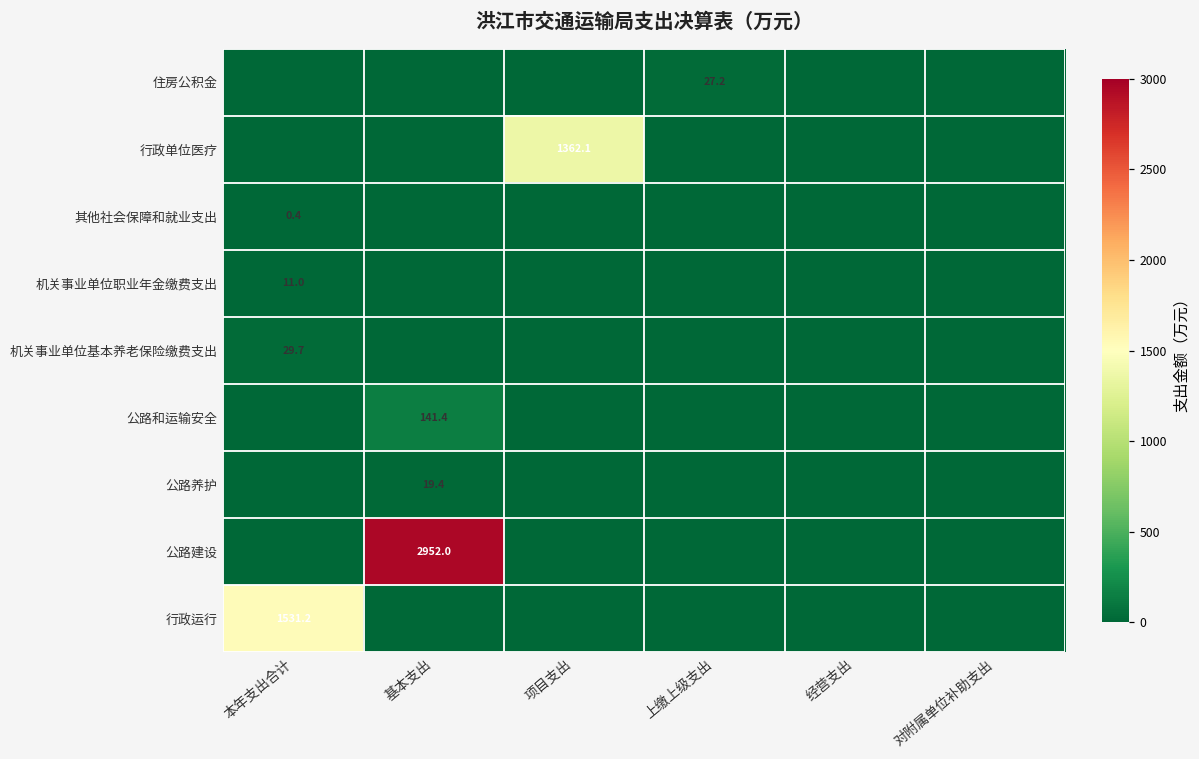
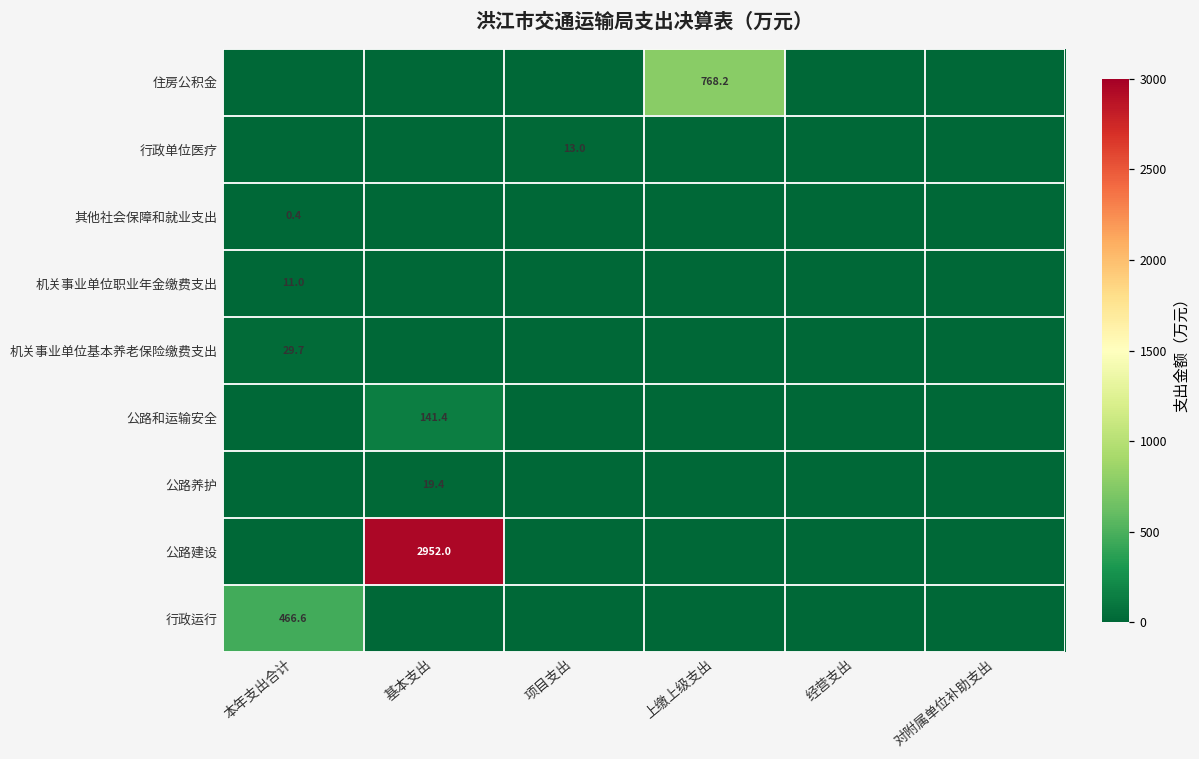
住房公积金, 上缴上级支出: 27.2 -> 768.2
行政单位医疗, 项目支出: 1362.1 -> 13.0
行政运行, 本年支出合计: 1531.2 -> 466.6
